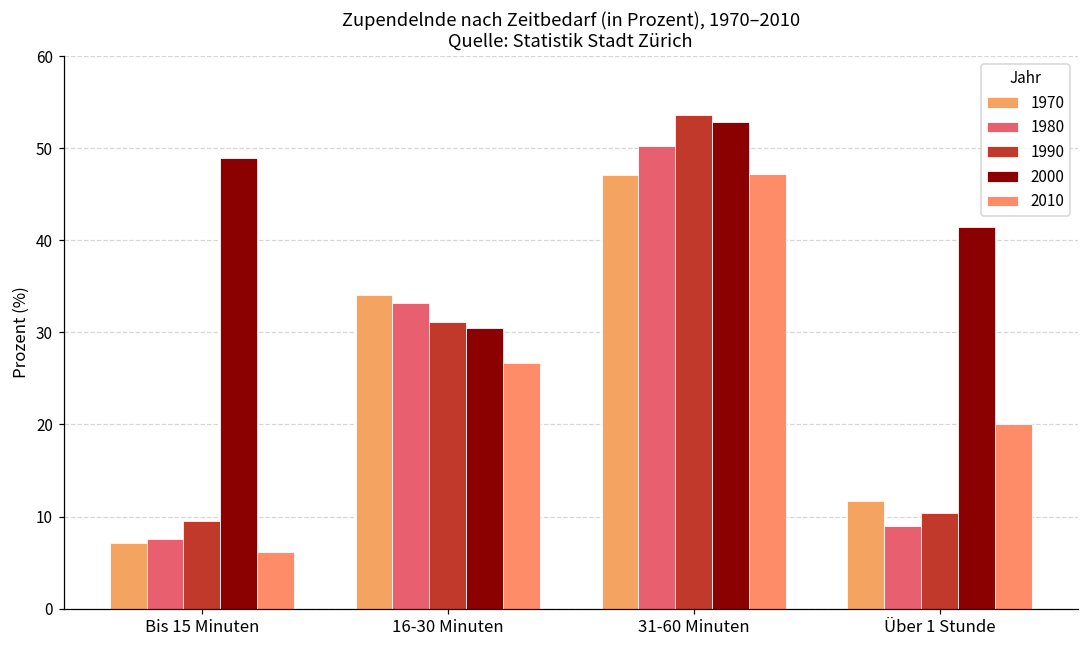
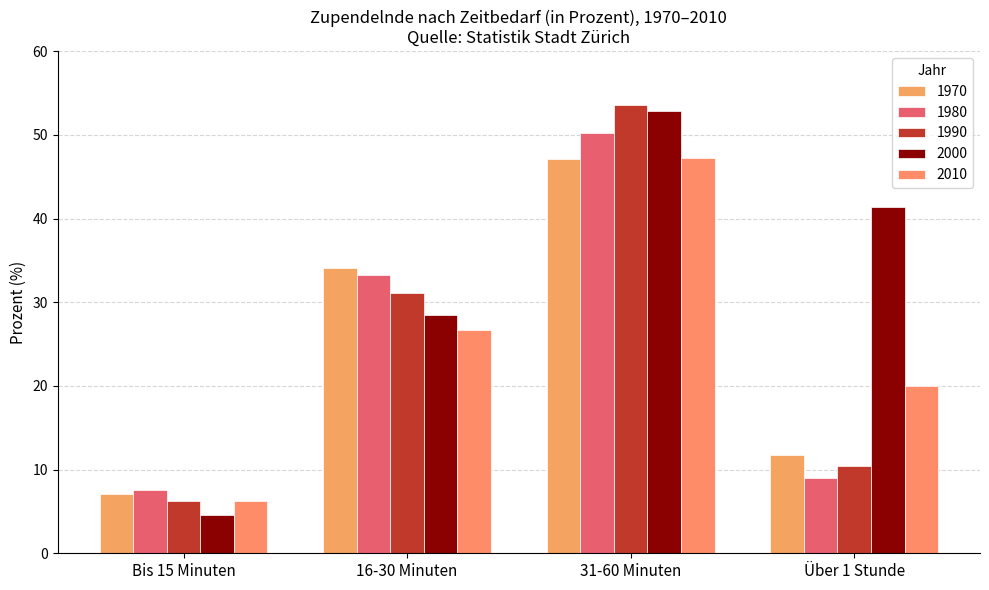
1990, Bis 15 Minuten: 10 -> 6
2000, Bis 15 Minuten: 49 -> 5
2000, 16-30 Minuten: 31 -> 29
